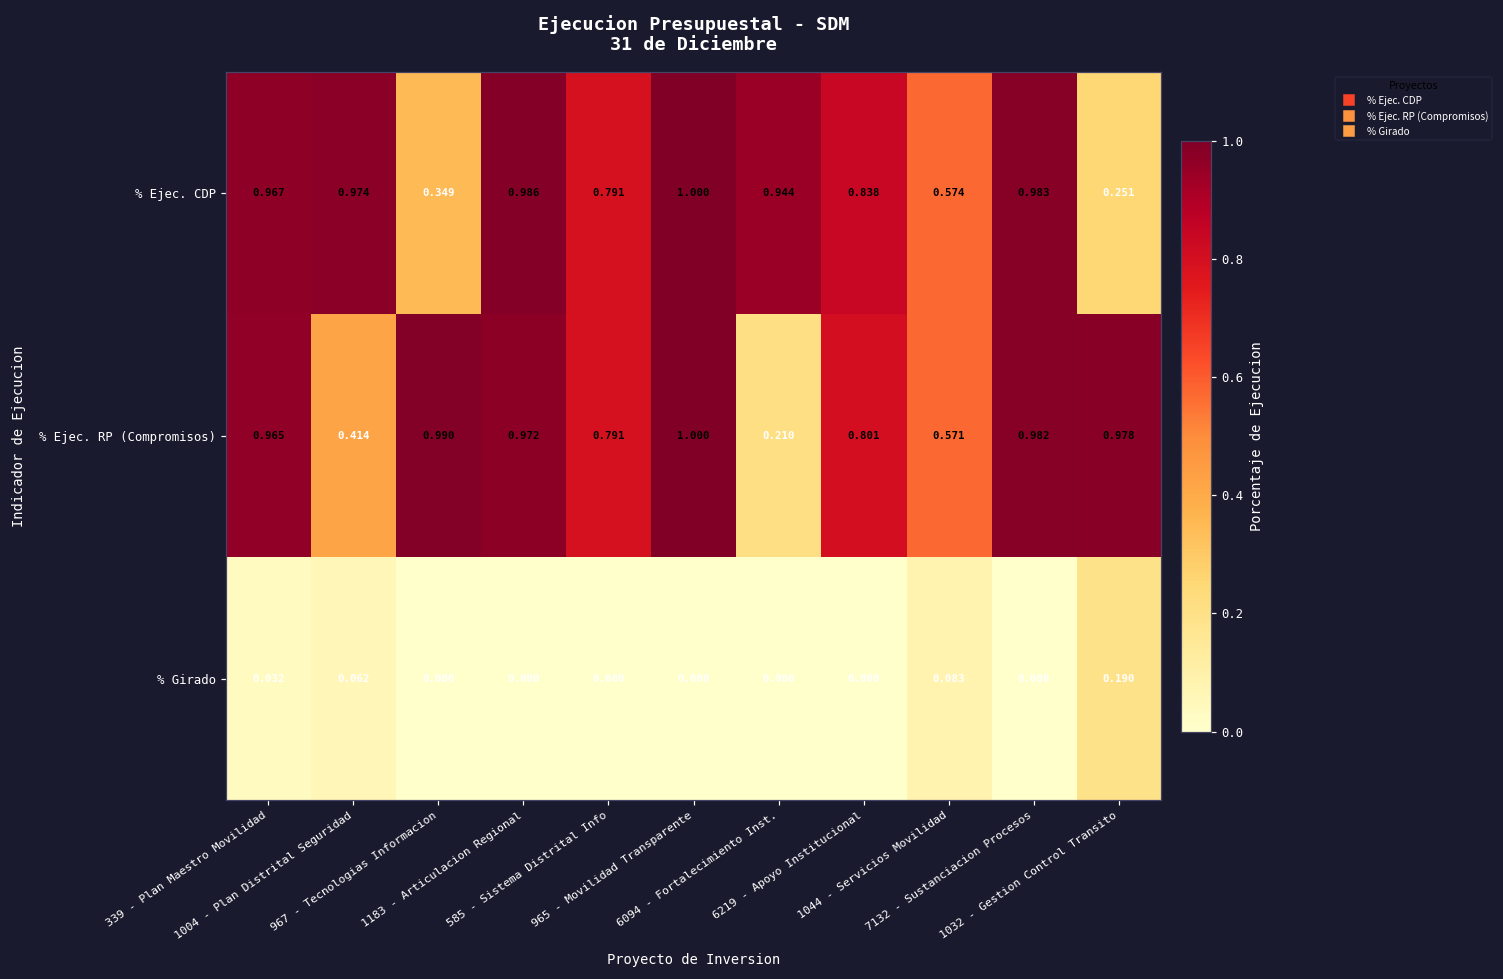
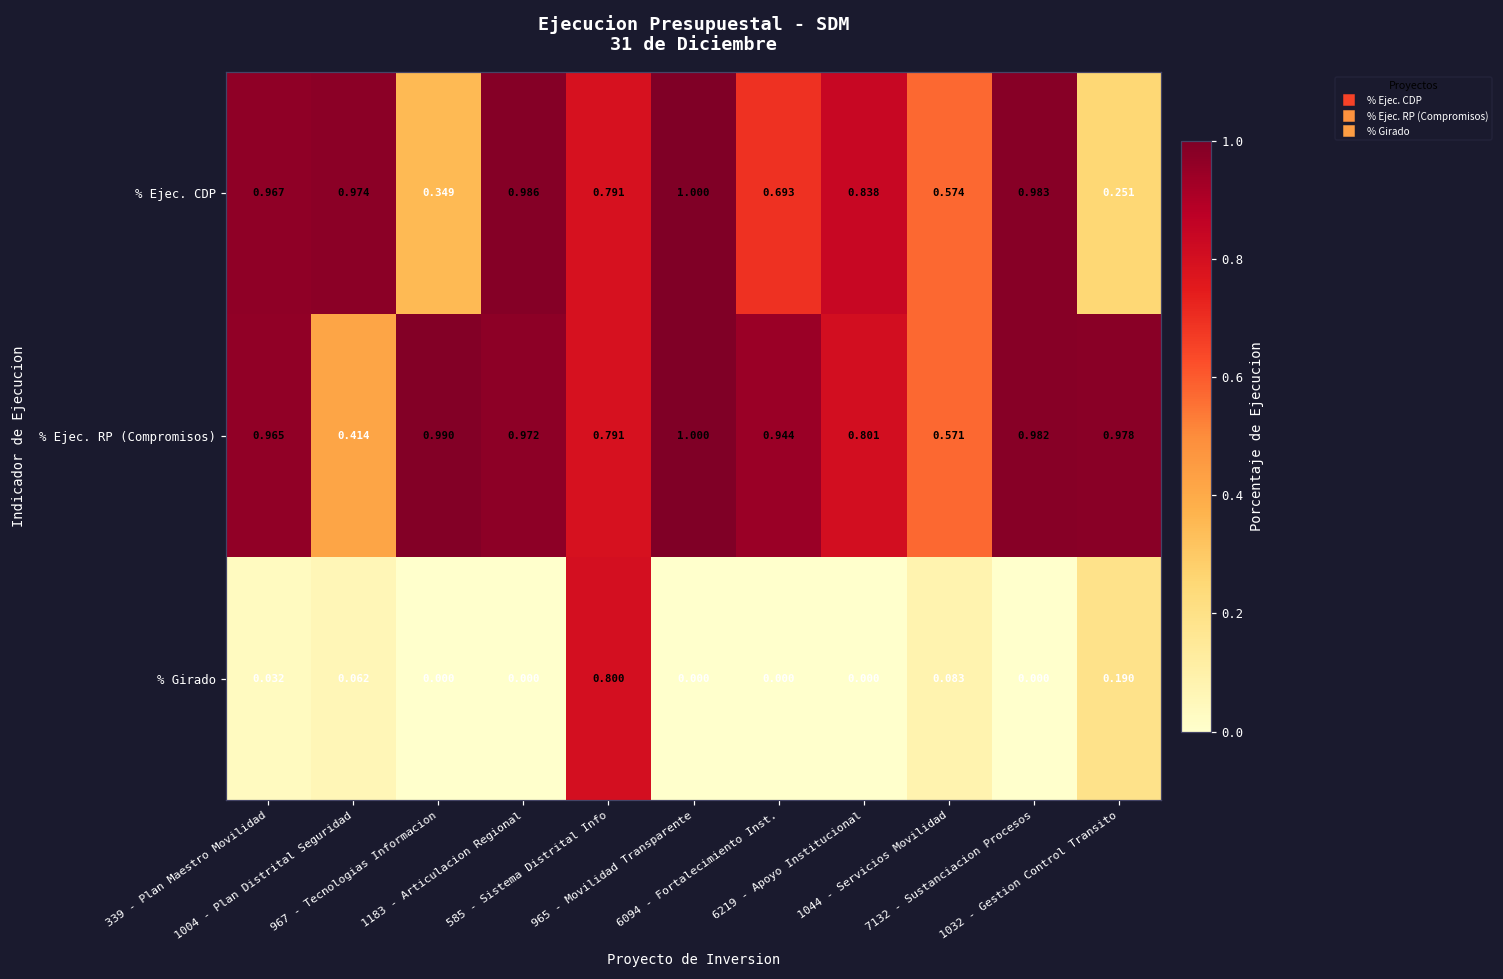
% Ejec. CDP, 6094 - Fortalecimiento Inst.: 0.944 -> 0.693
% Ejec. RP (Compromisos), 6094 - Fortalecimiento Inst.: 0.210 -> 0.944
% Girado, 585 - Sistema Distrital Info: 0.000 -> 0.800
